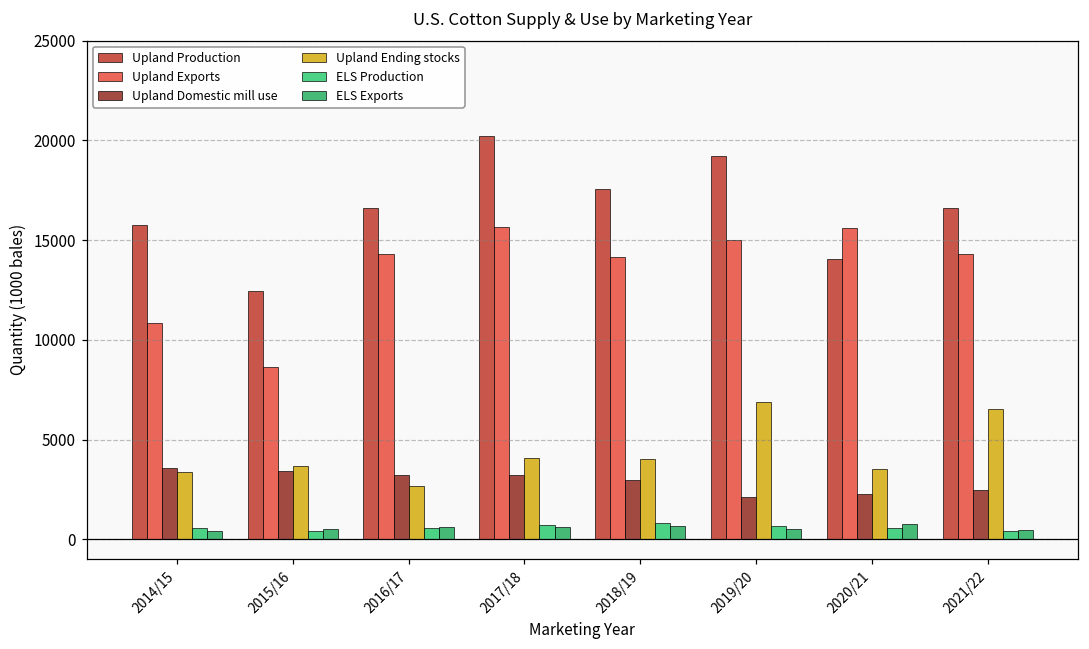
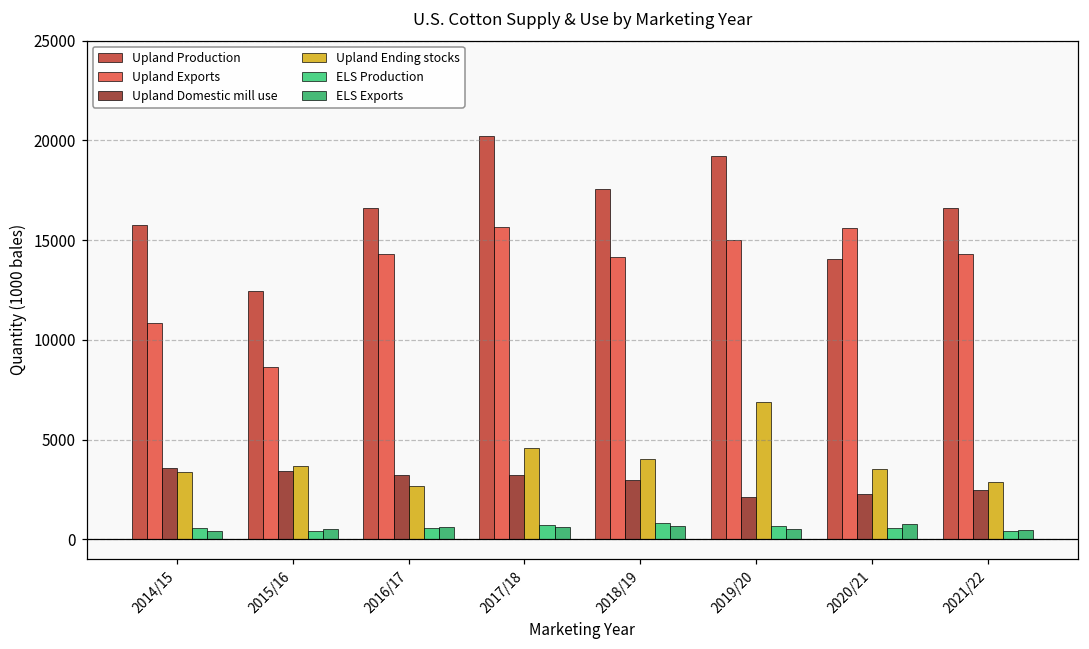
Upland Ending stocks, 2017/18: 4100 -> 4600
Upland Ending stocks, 2021/22: 6500 -> 2900
